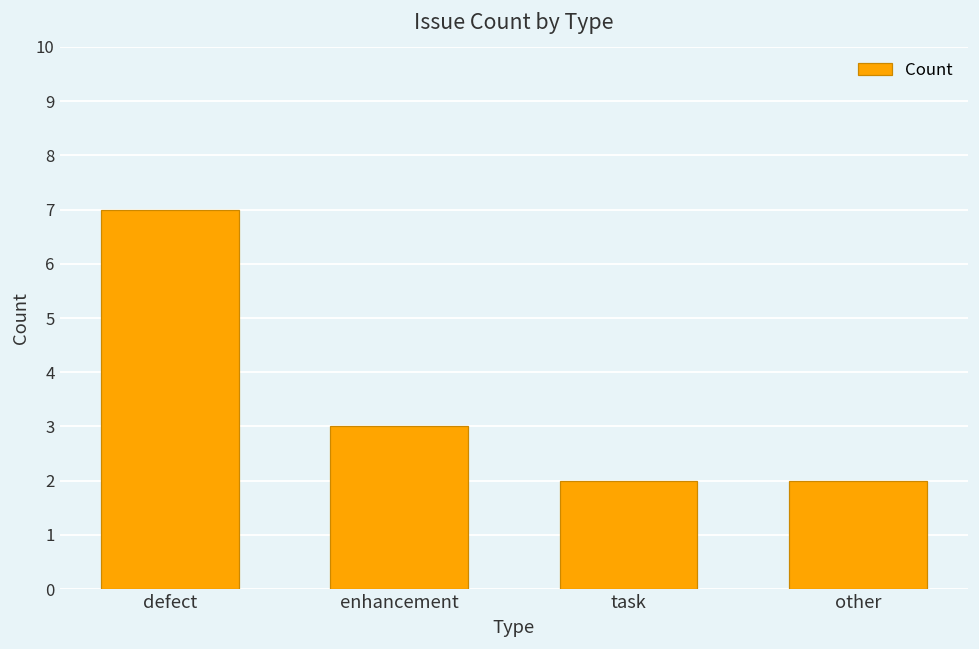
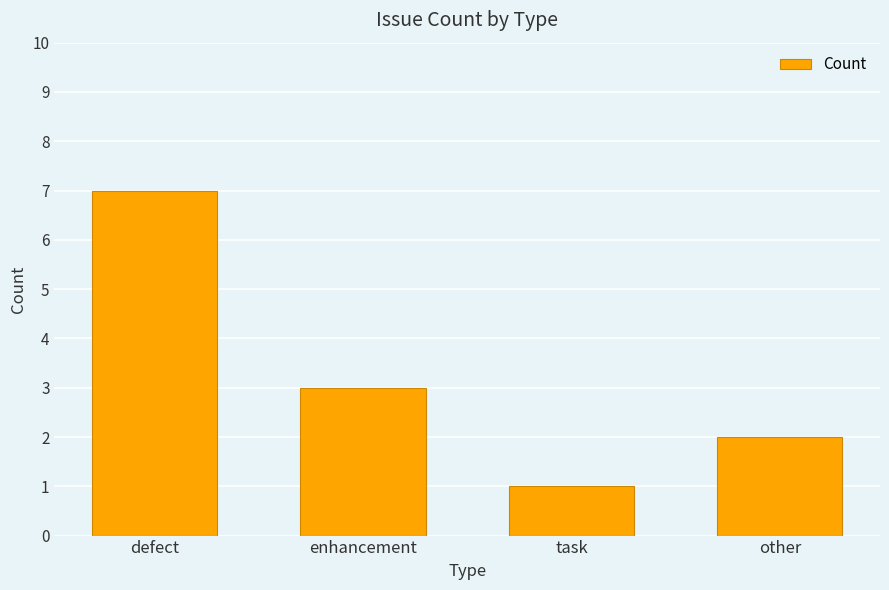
task: 2 -> 1
